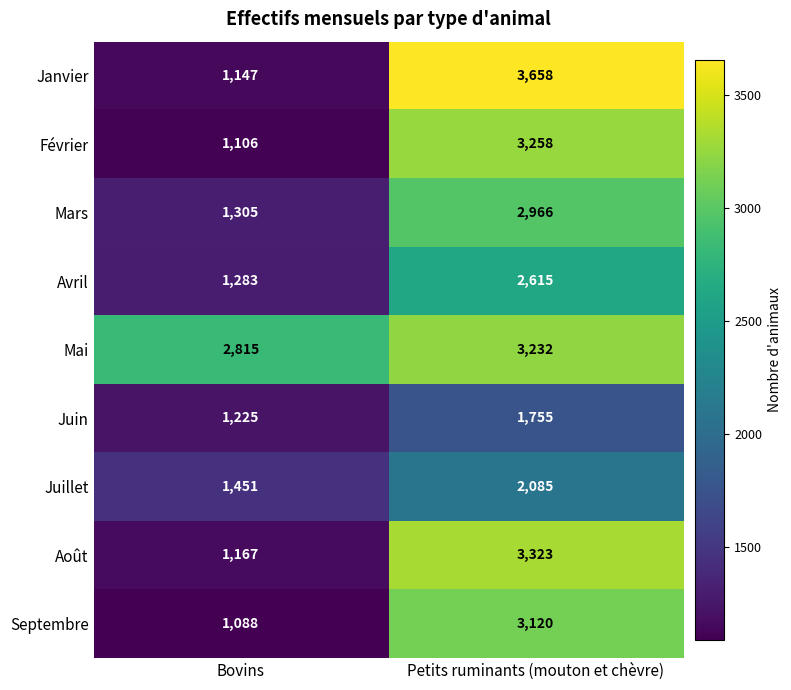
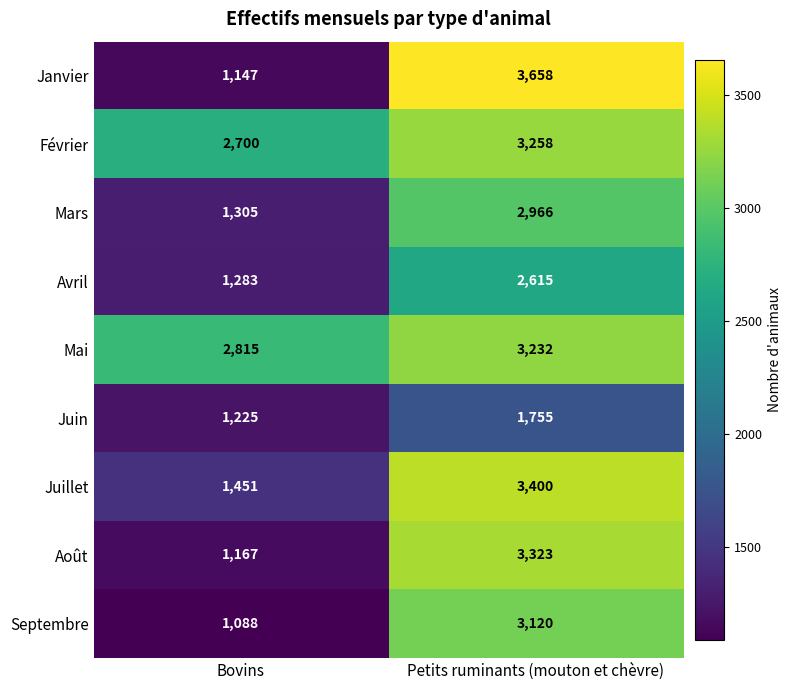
Février, Bovins: 1,106 -> 2,700
Juillet, Petits ruminants (mouton et chèvre): 2,085 -> 3,400
